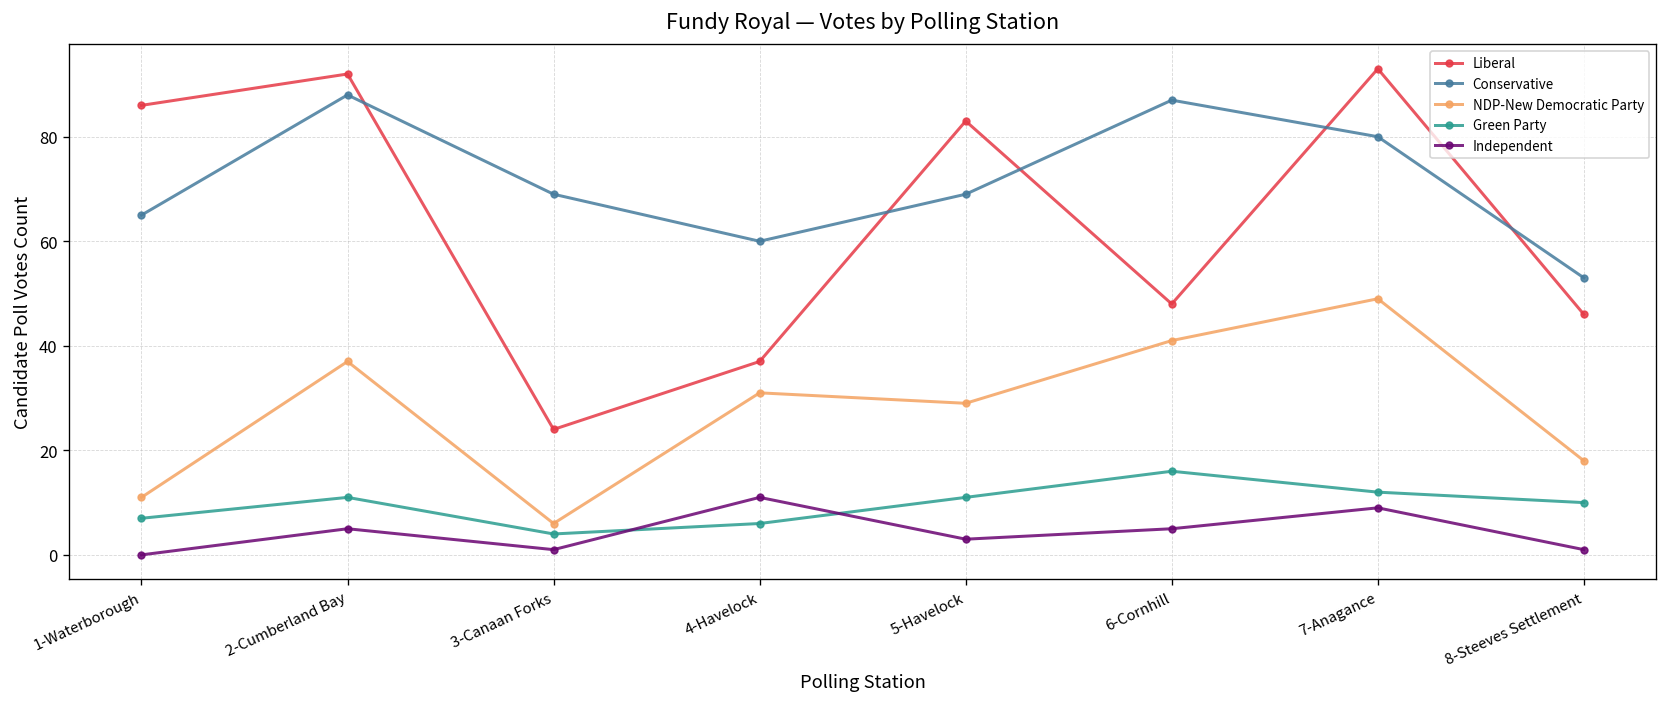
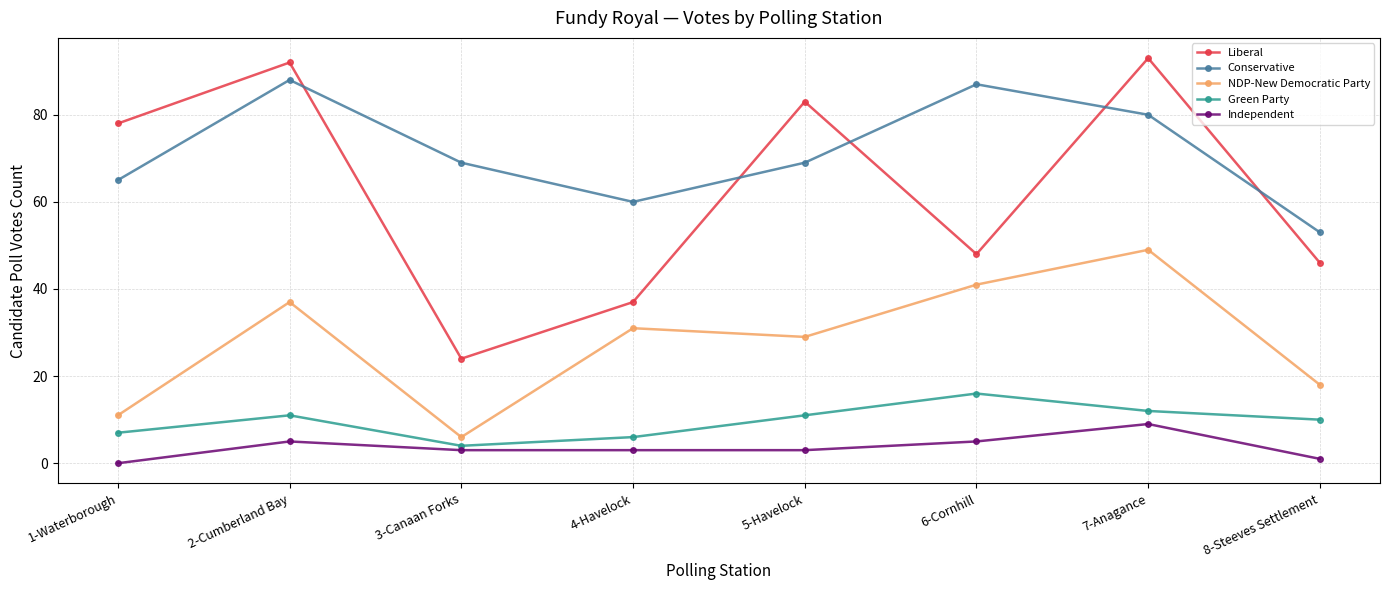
Liberal, 1-Waterborough: 86 -> 78
Independent, 3-Canaan Forks: 1 -> 3
Independent, 4-Havelock: 11 -> 3
